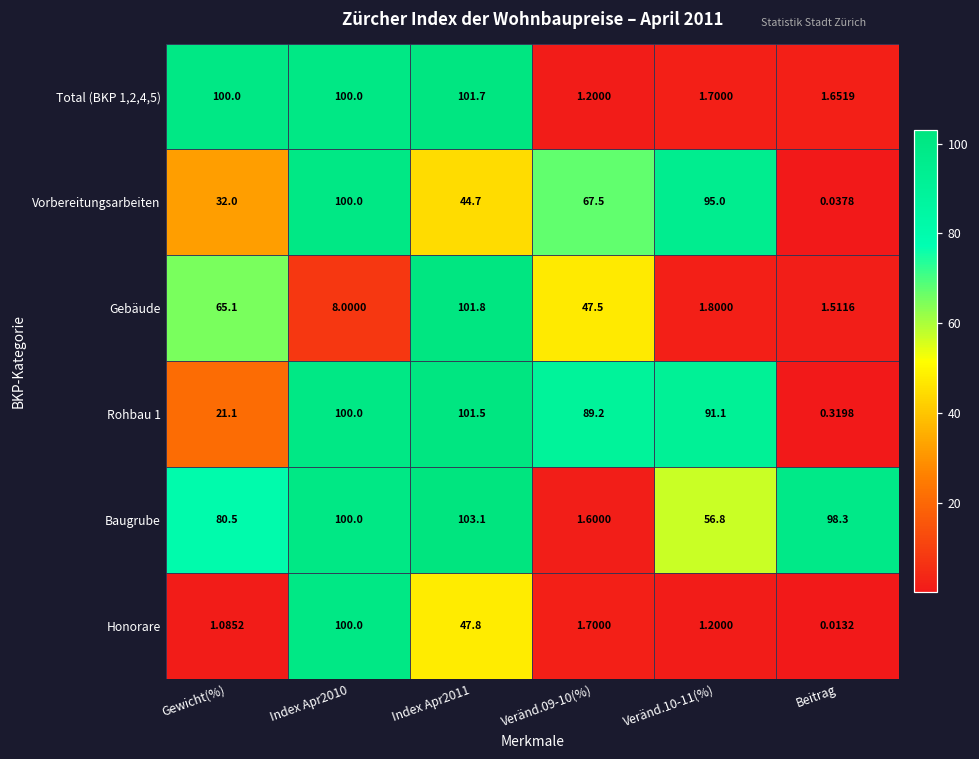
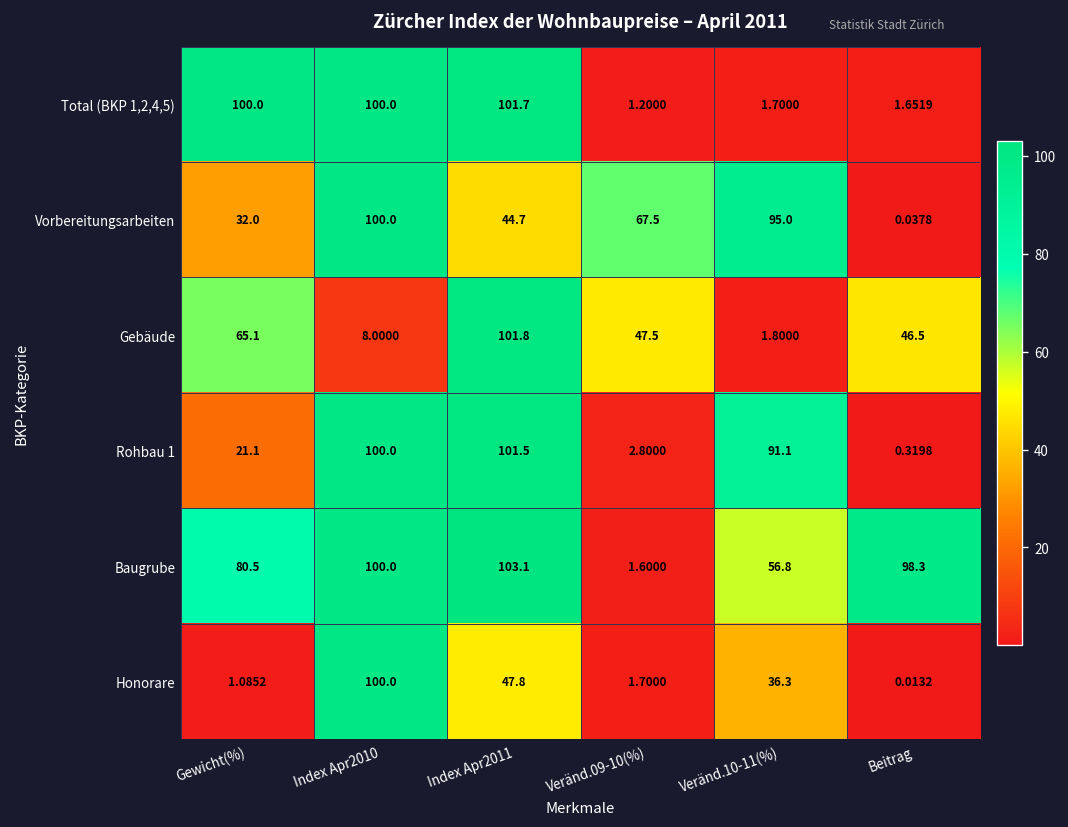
Gebäude, Beitrag: 1.5116 -> 46.5
Rohbau 1, Veränd.09-10(%): 89.2 -> 2.8000
Honorare, Veränd.10-11(%): 1.2000 -> 36.3
